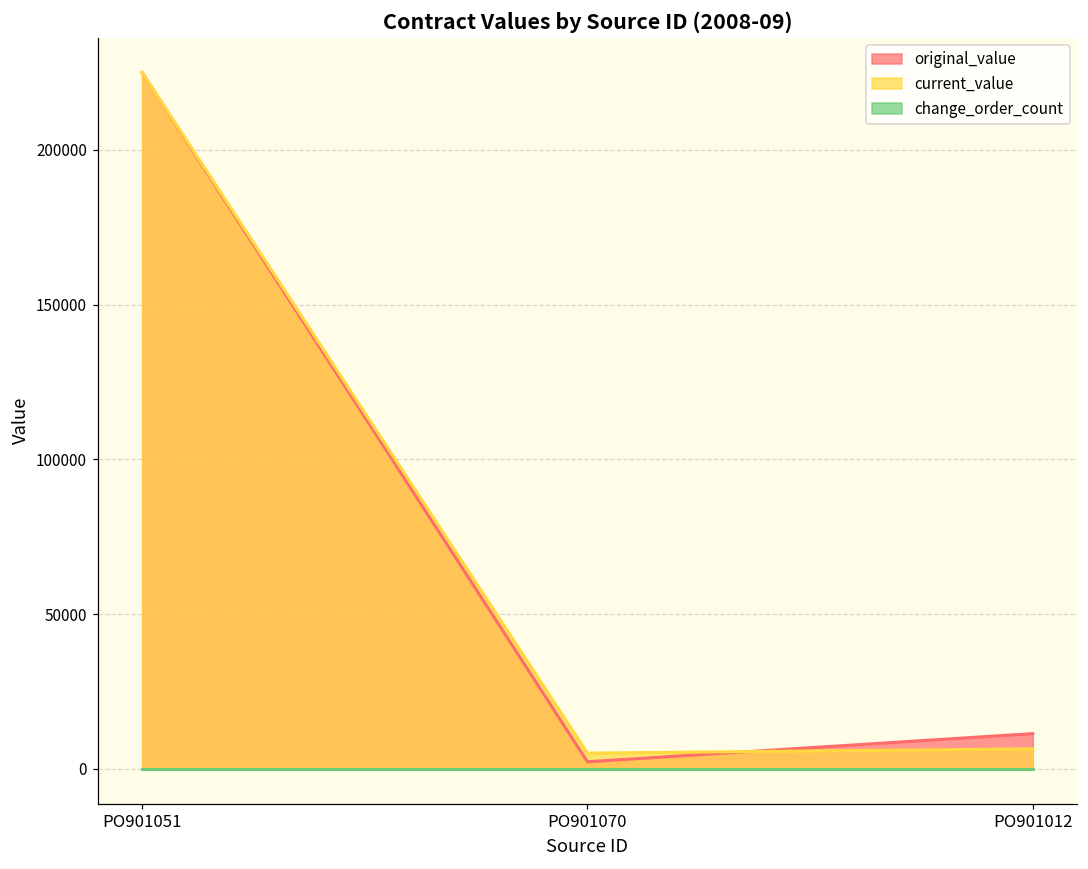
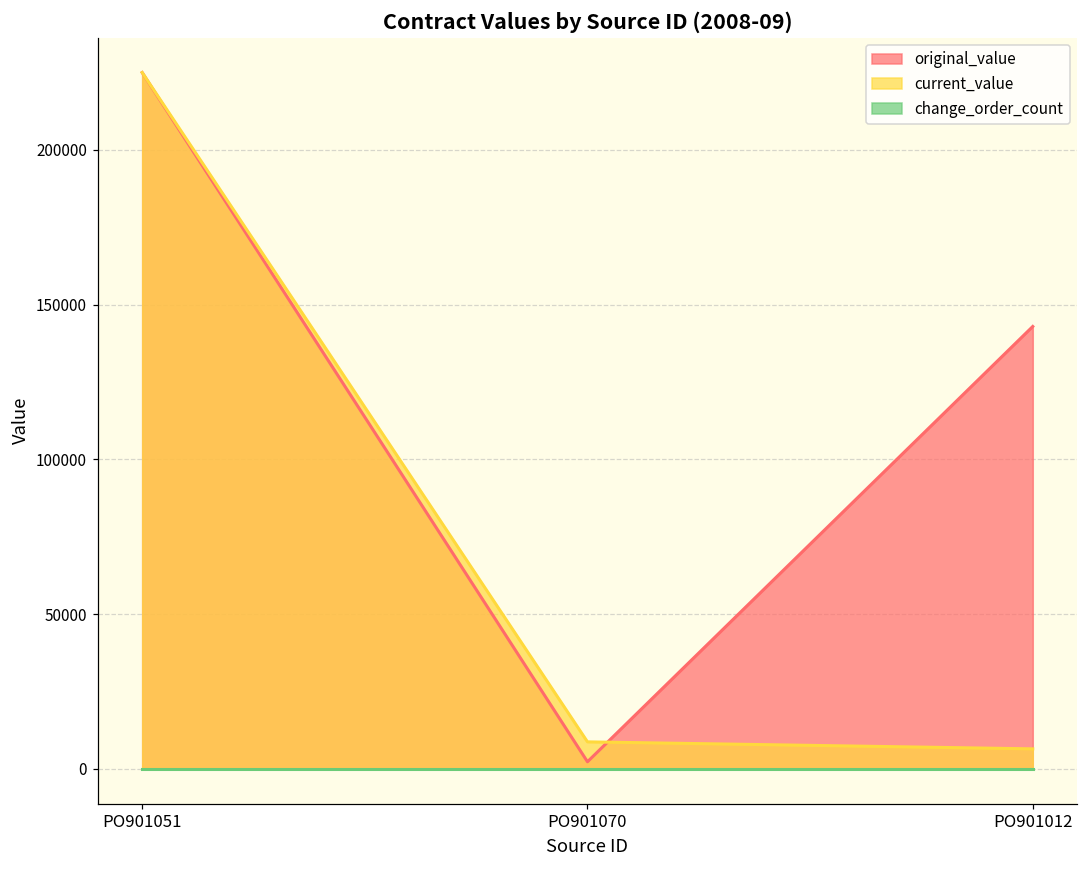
current_value, PO901070: 5000 -> 9000
original_value, PO901012: 11000 -> 143000
